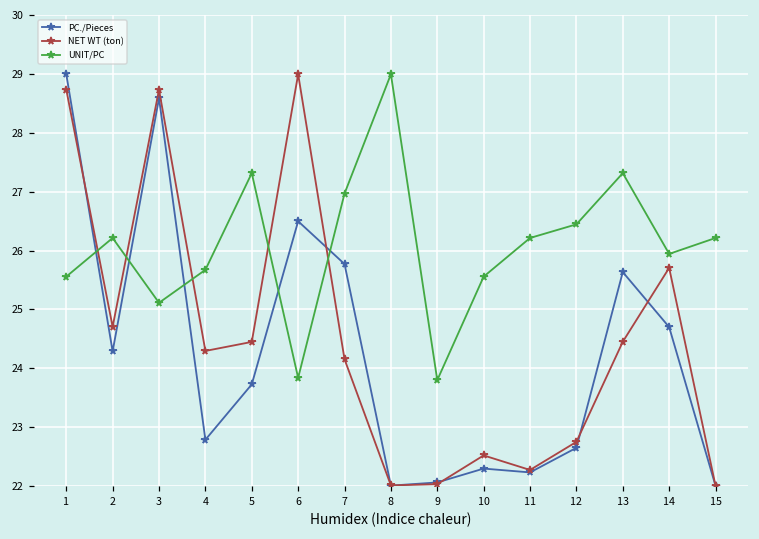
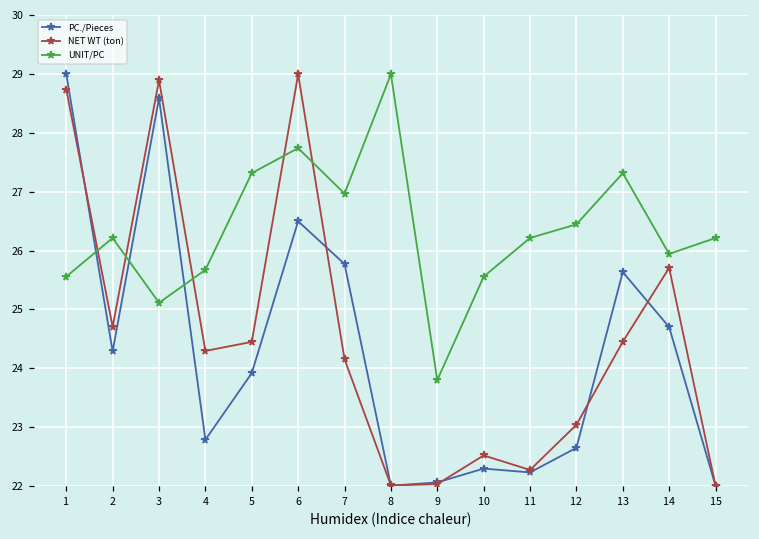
NET WT (ton), 3: 28.7 -> 28.9
PC./Pieces, 5: 23.7 -> 23.9
UNIT/PC, 6: 23.8 -> 27.7
NET WT (ton), 12: 22.7 -> 23.0
